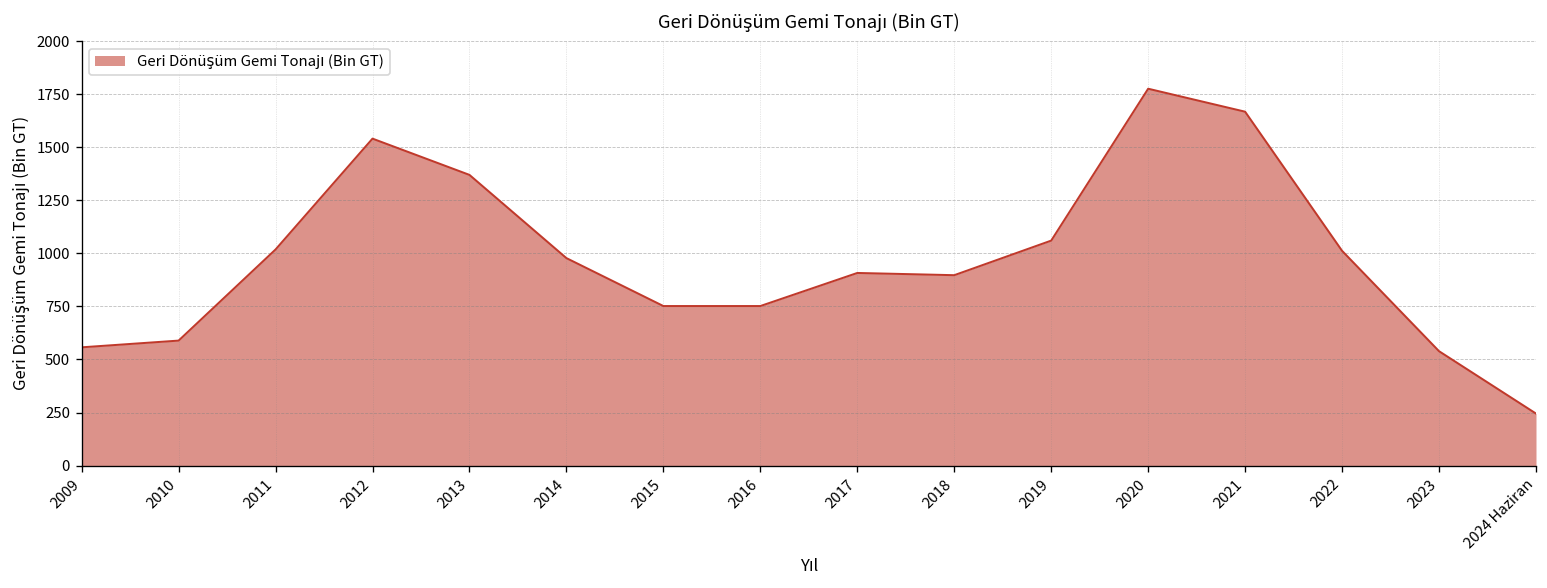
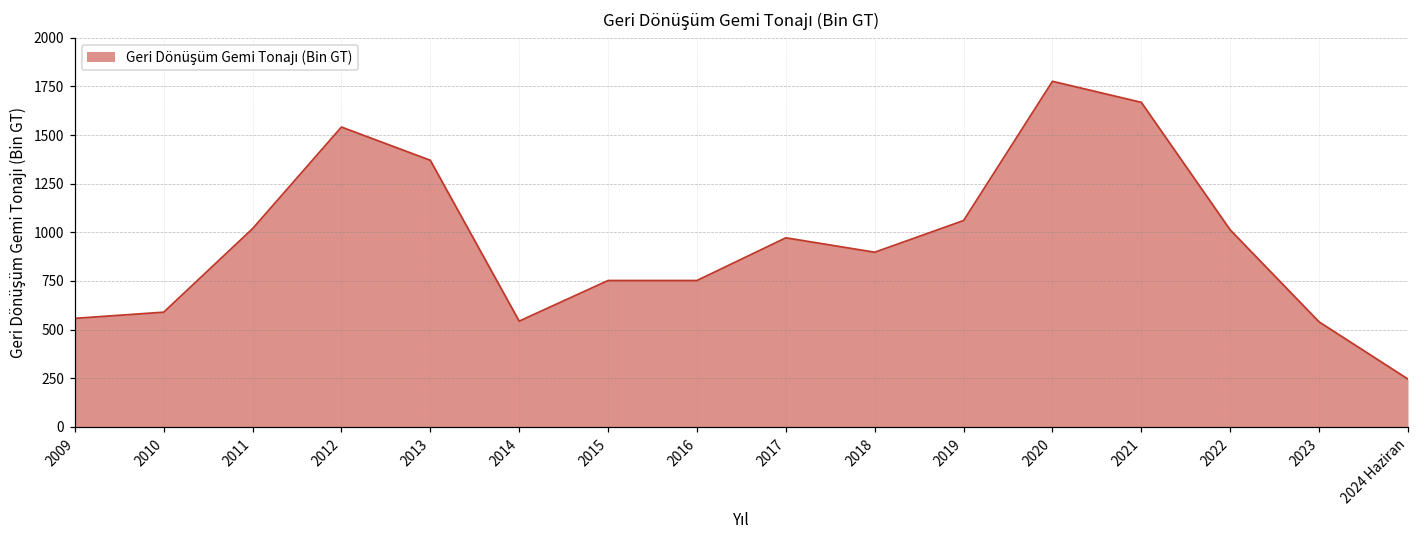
2014: 980 -> 540
2017: 910 -> 970
